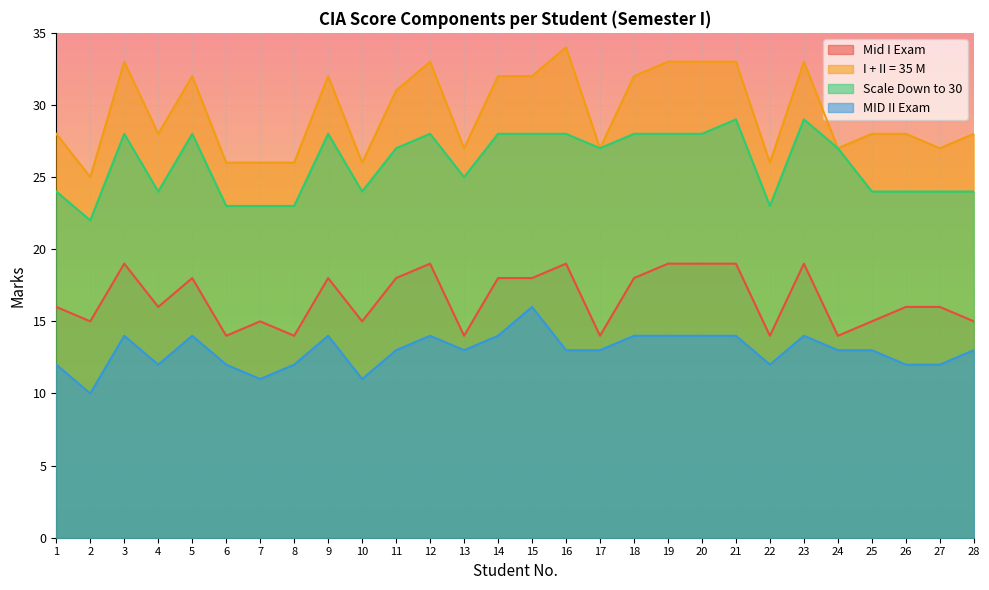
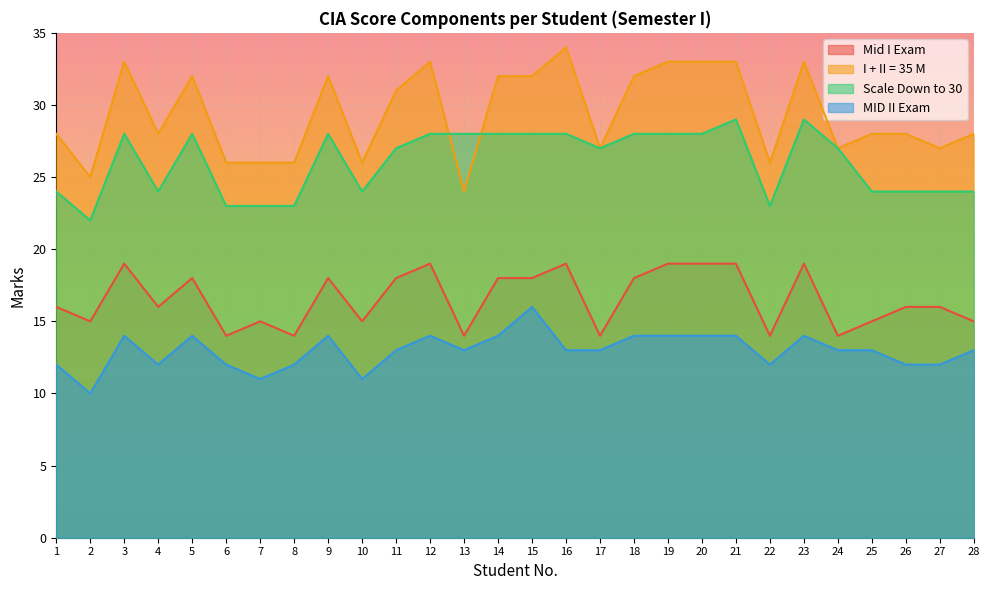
I + II = 35 M, 13: 27 -> 24
Scale Down to 30, 13: 25 -> 28
